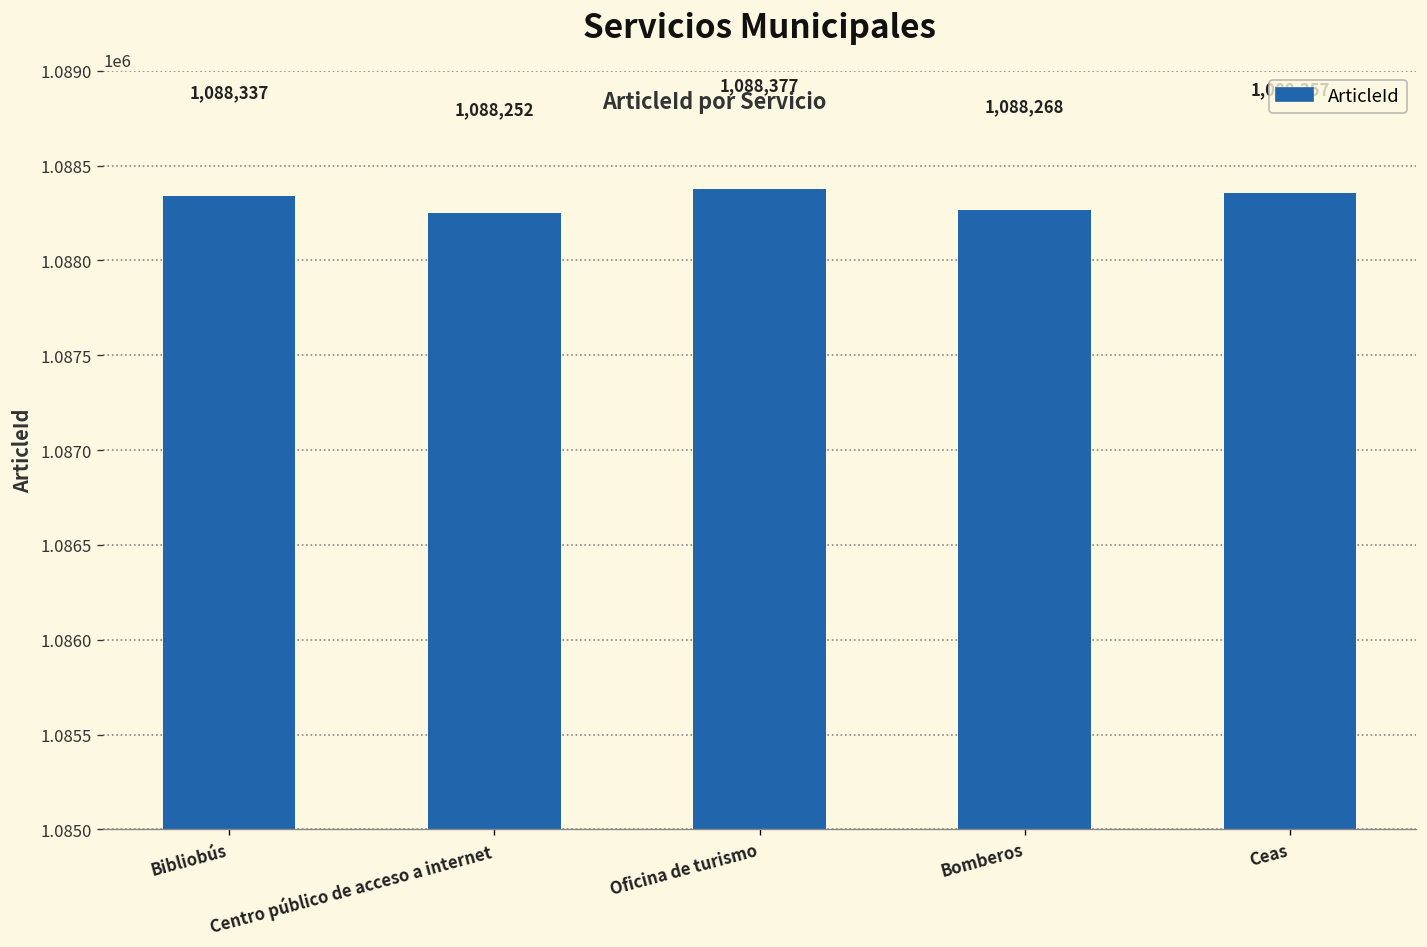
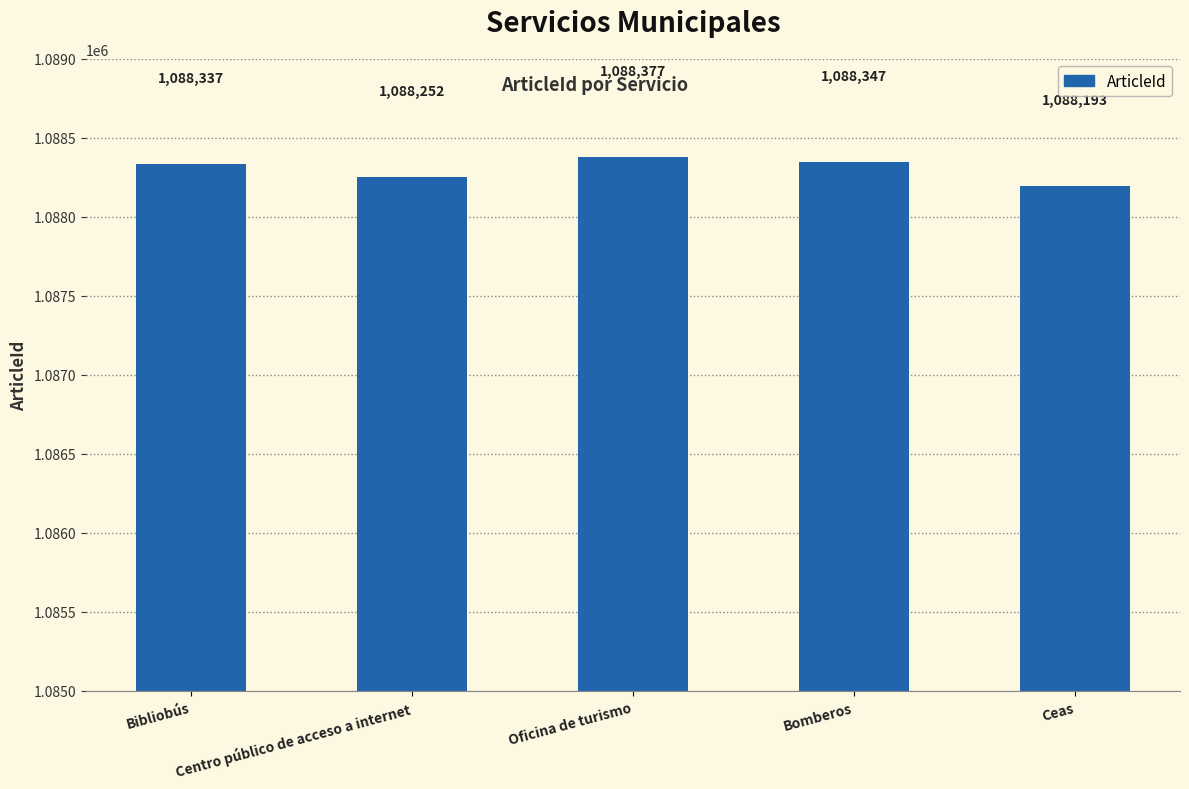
Bomberos: 1,088,268 -> 1,088,347
Ceas: 1,088,357 -> 1,088,193
